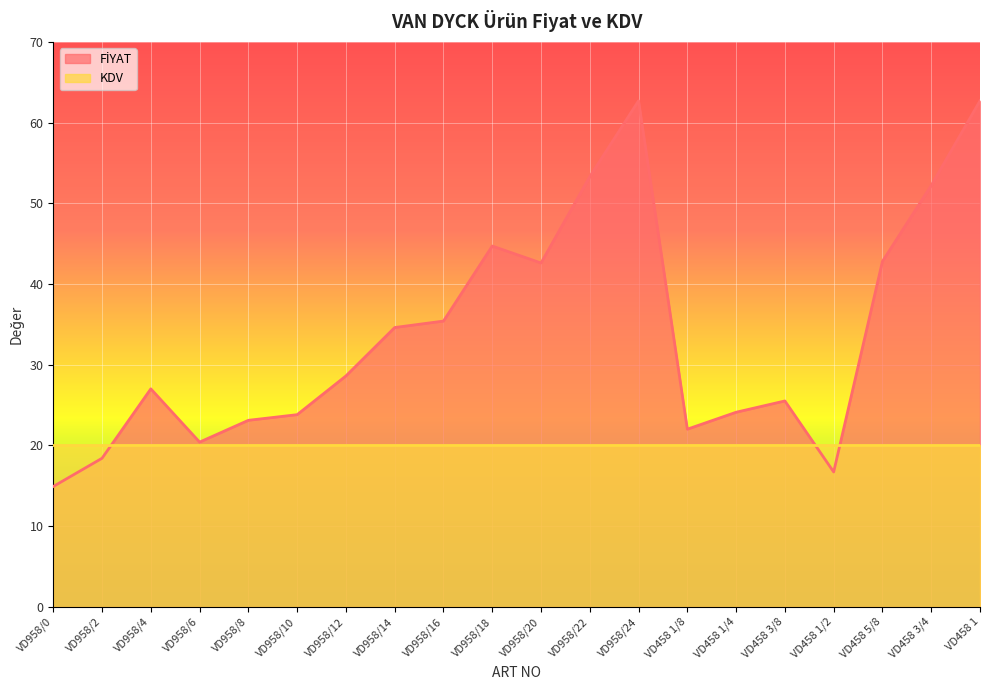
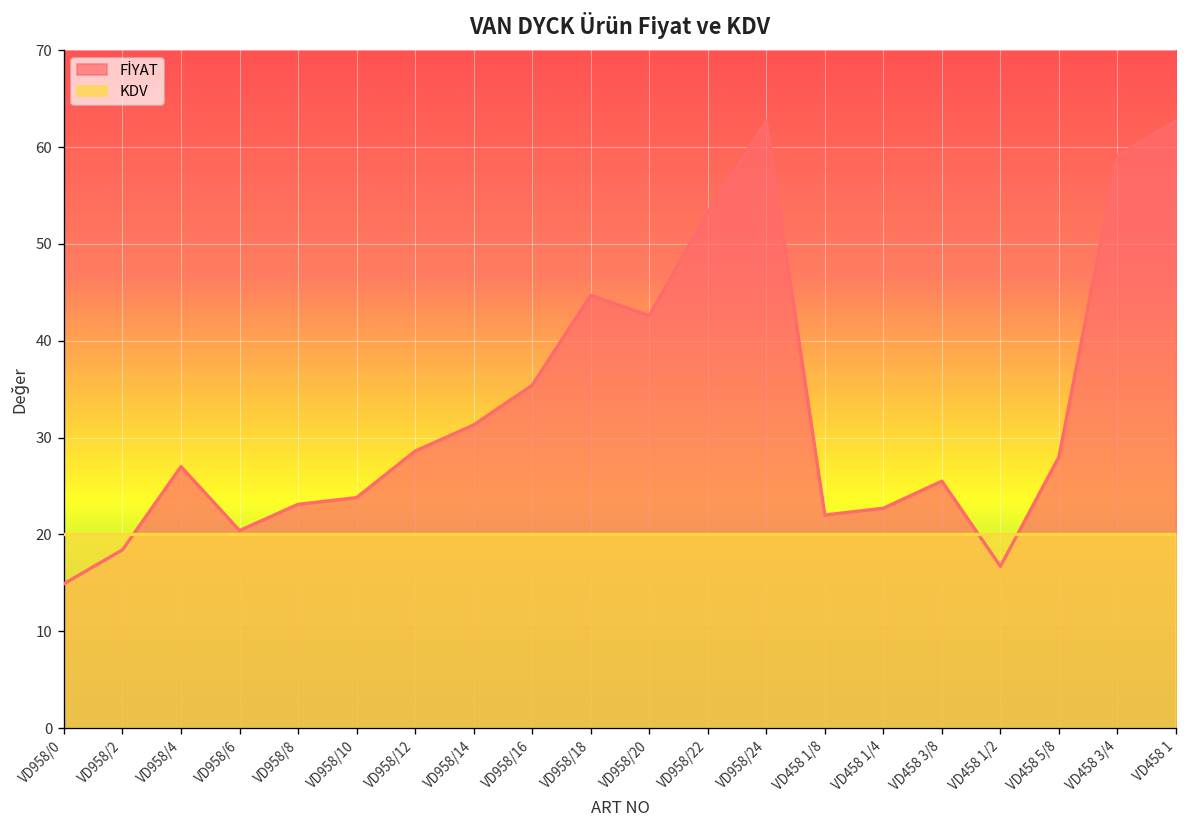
FİYAT, VD958/14: 35 -> 31
FİYAT, VD458 1/4: 24 -> 23
FİYAT, VD458 5/8: 43 -> 28
FİYAT, VD458 3/4: 52 -> 59
